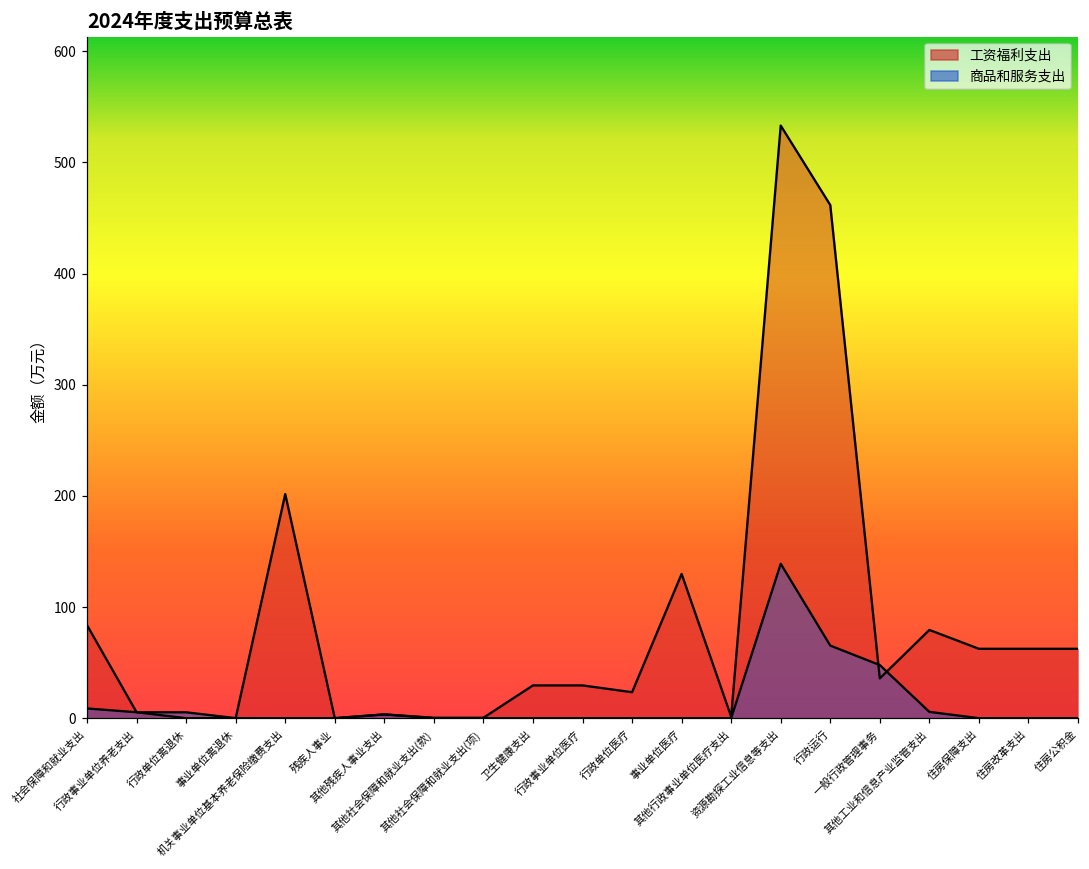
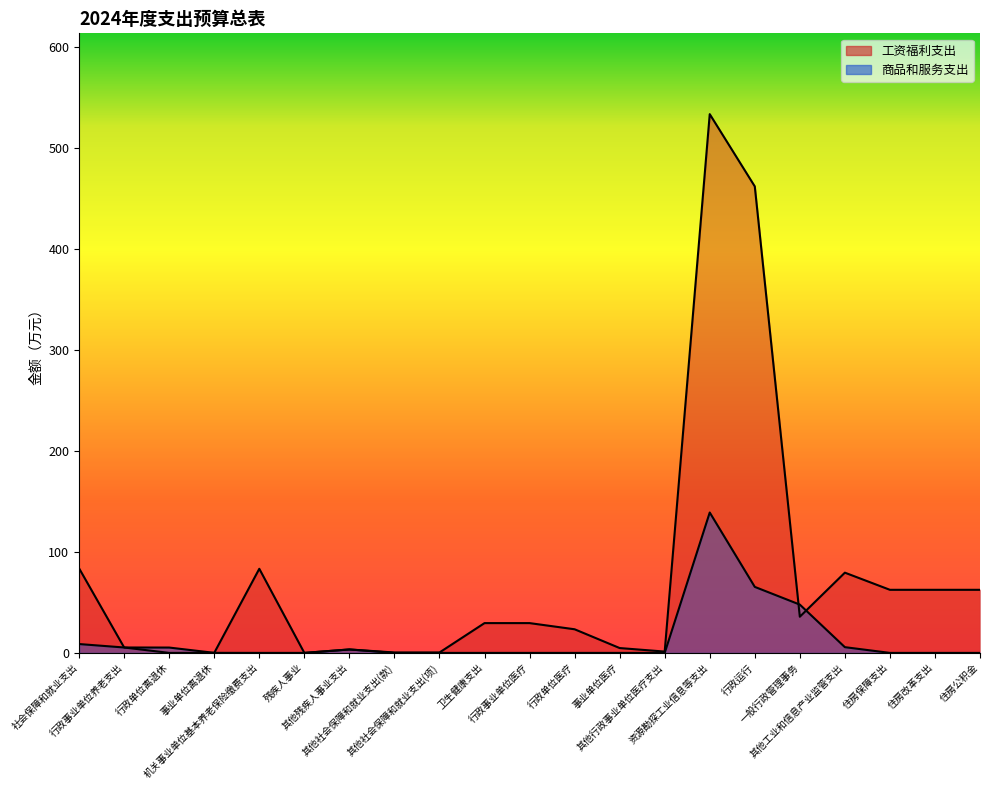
工资福利支出, 机关事业单位基本养老保险缴费支出: 202 -> 83
工资福利支出, 事业单位医疗: 130 -> 5
